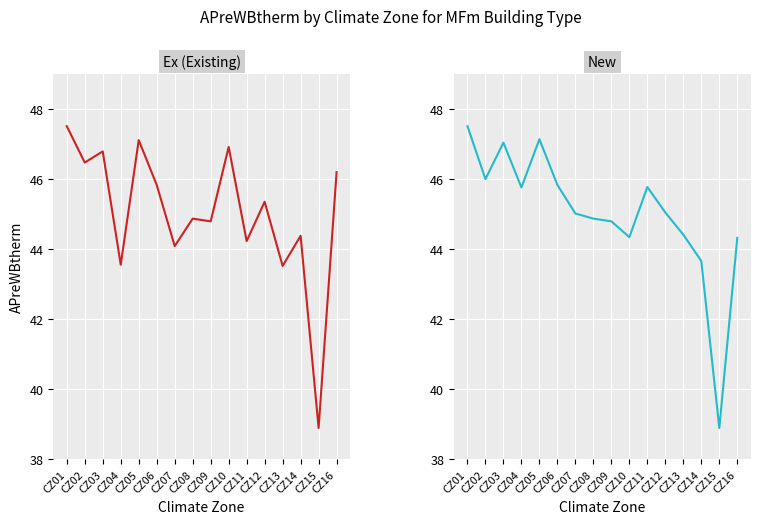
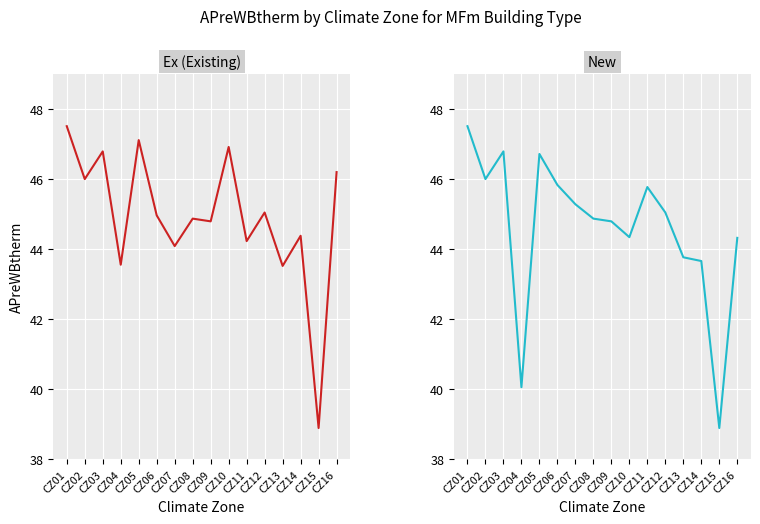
Ex (Existing), CZ02: 46.5 -> 46.0
Ex (Existing), CZ06: 45.8 -> 45.0
Ex (Existing), CZ12: 45.4 -> 45.1
New, CZ03: 47.0 -> 46.8
New, CZ04: 45.8 -> 40.1
New, CZ05: 47.1 -> 46.7
New, CZ07: 45.0 -> 45.3
New, CZ13: 44.4 -> 43.8
